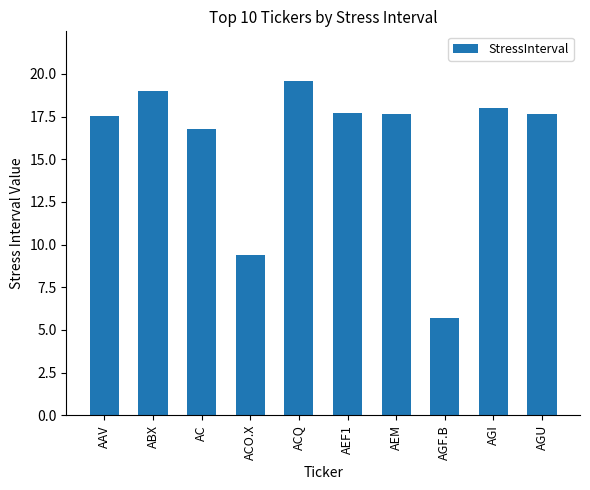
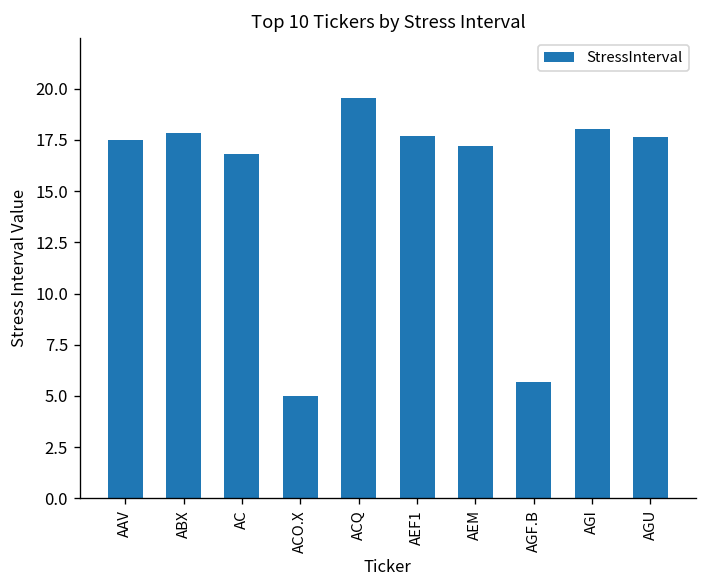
ABX: 19.0 -> 17.9
ACO.X: 9.4 -> 5.0
AEM: 17.7 -> 17.2
